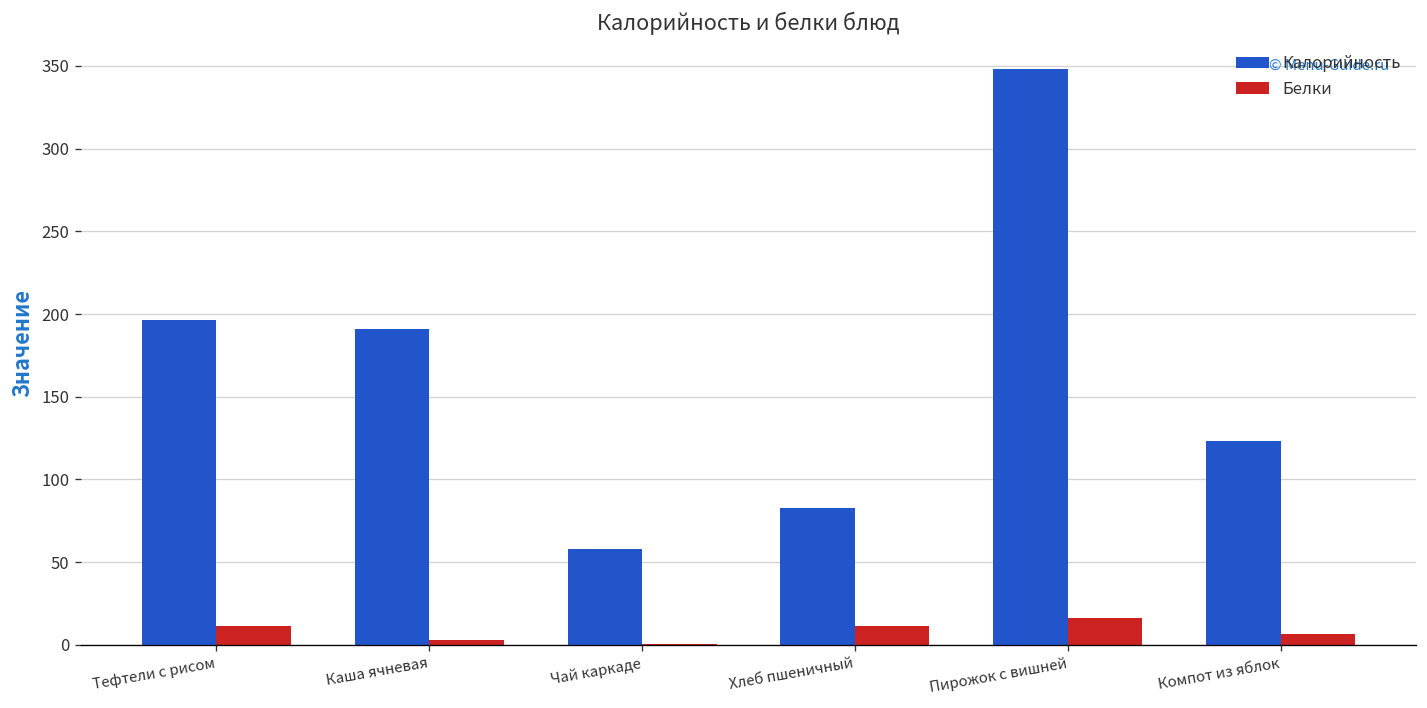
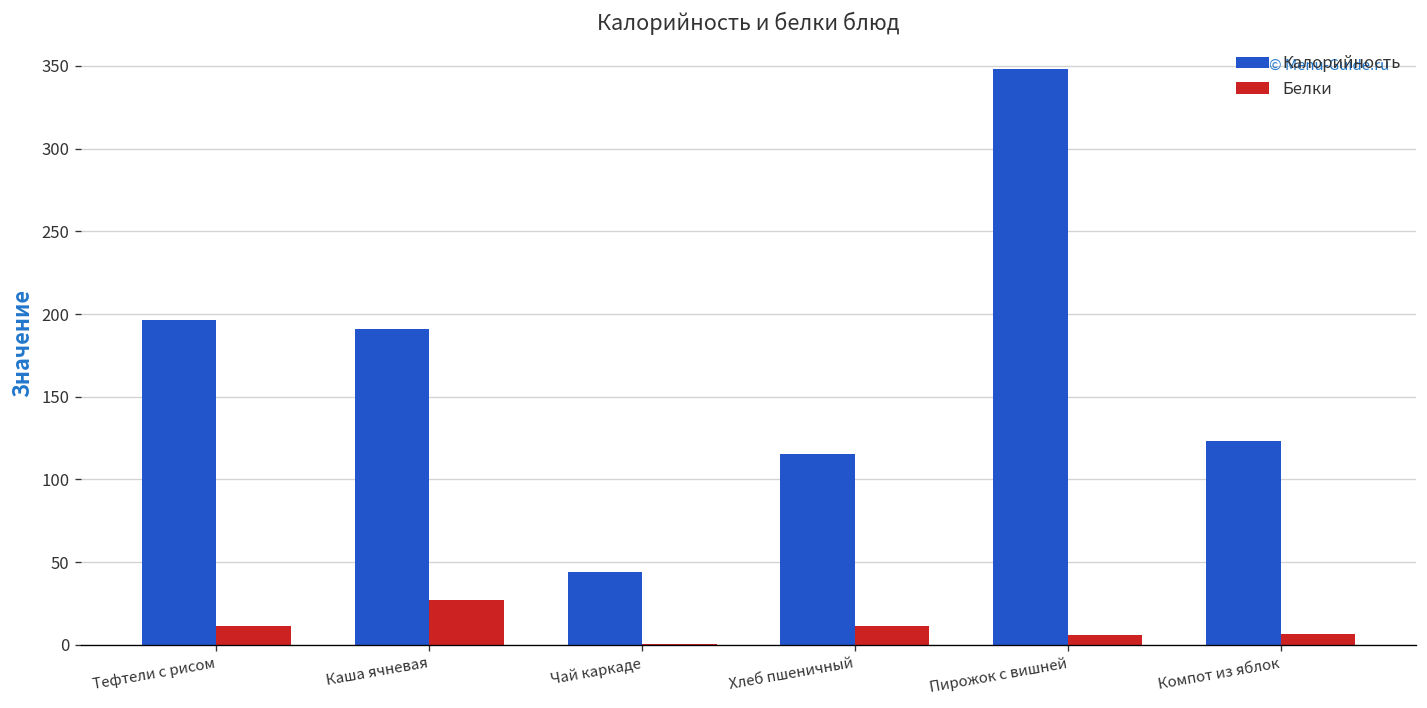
Белки, Каша ячневая: 3 -> 27
Калорийность, Чай каркаде: 58 -> 44
Калорийность, Хлеб пшеничный: 83 -> 115
Белки, Пирожок с вишней: 16 -> 6
